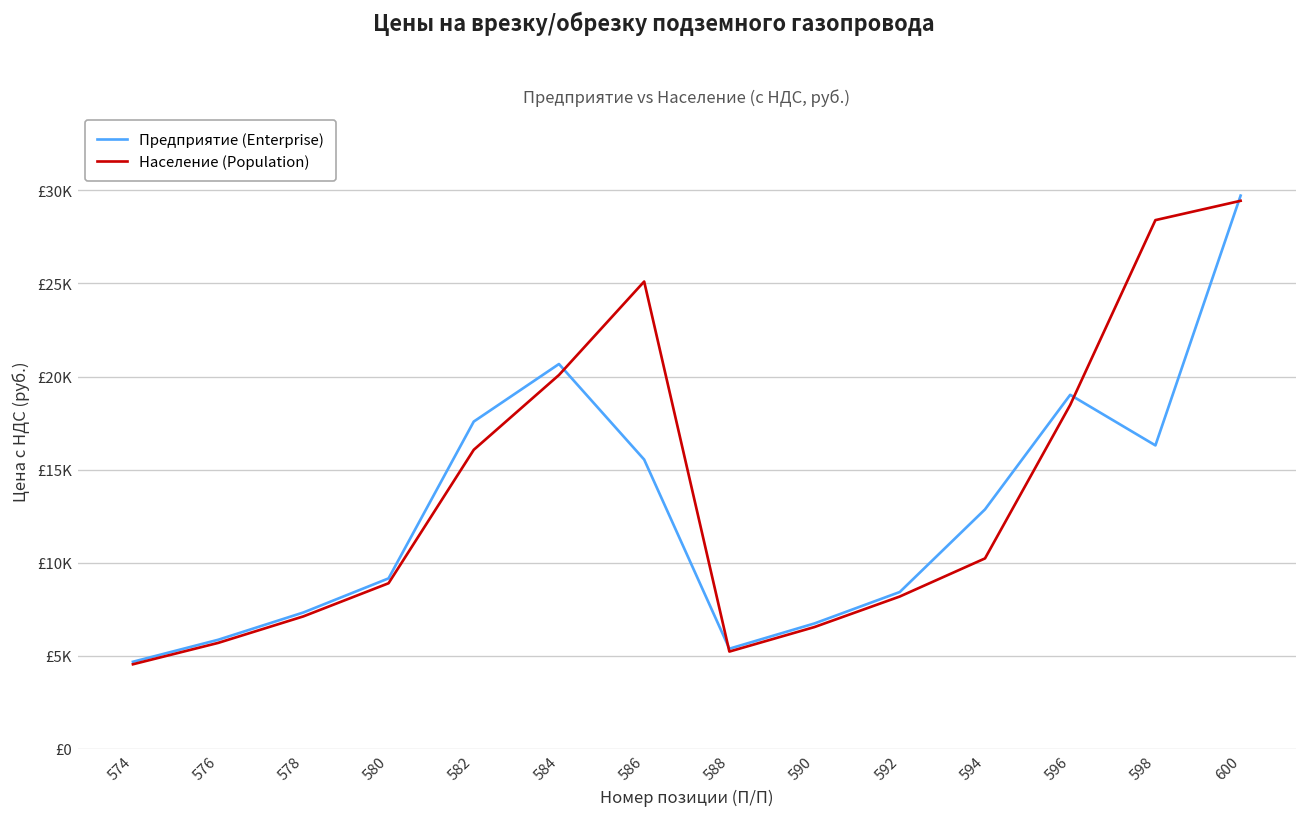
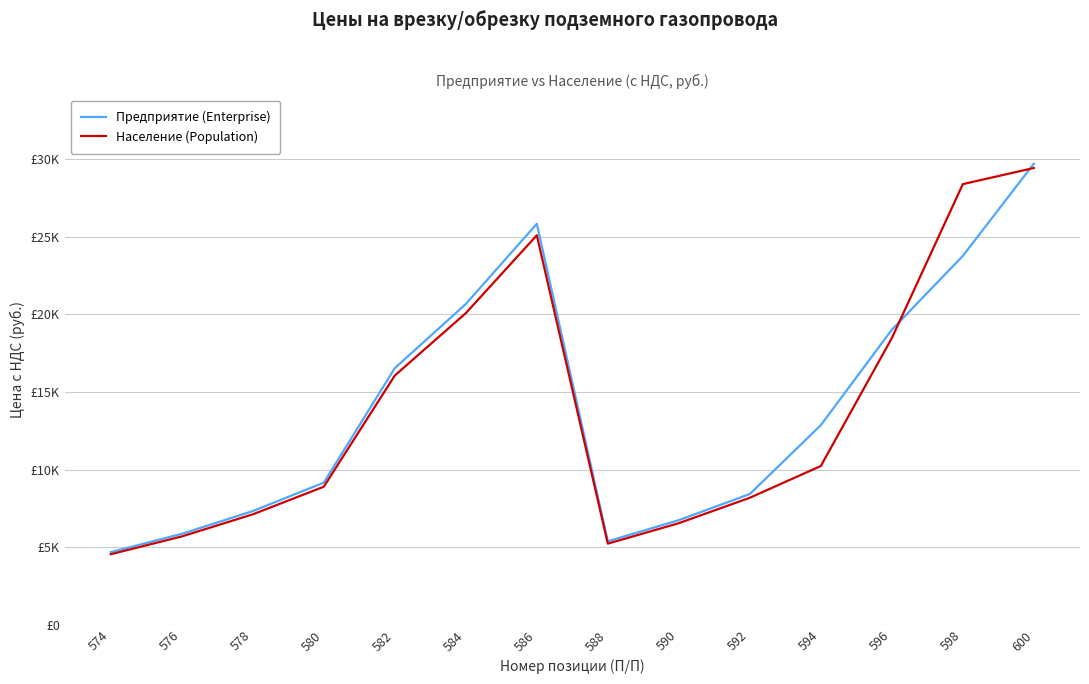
Предприятие (Enterprise), 582: £17600 -> £16500
Предприятие (Enterprise), 586: £15500 -> £25800
Предприятие (Enterprise), 598: £16300 -> £23800
